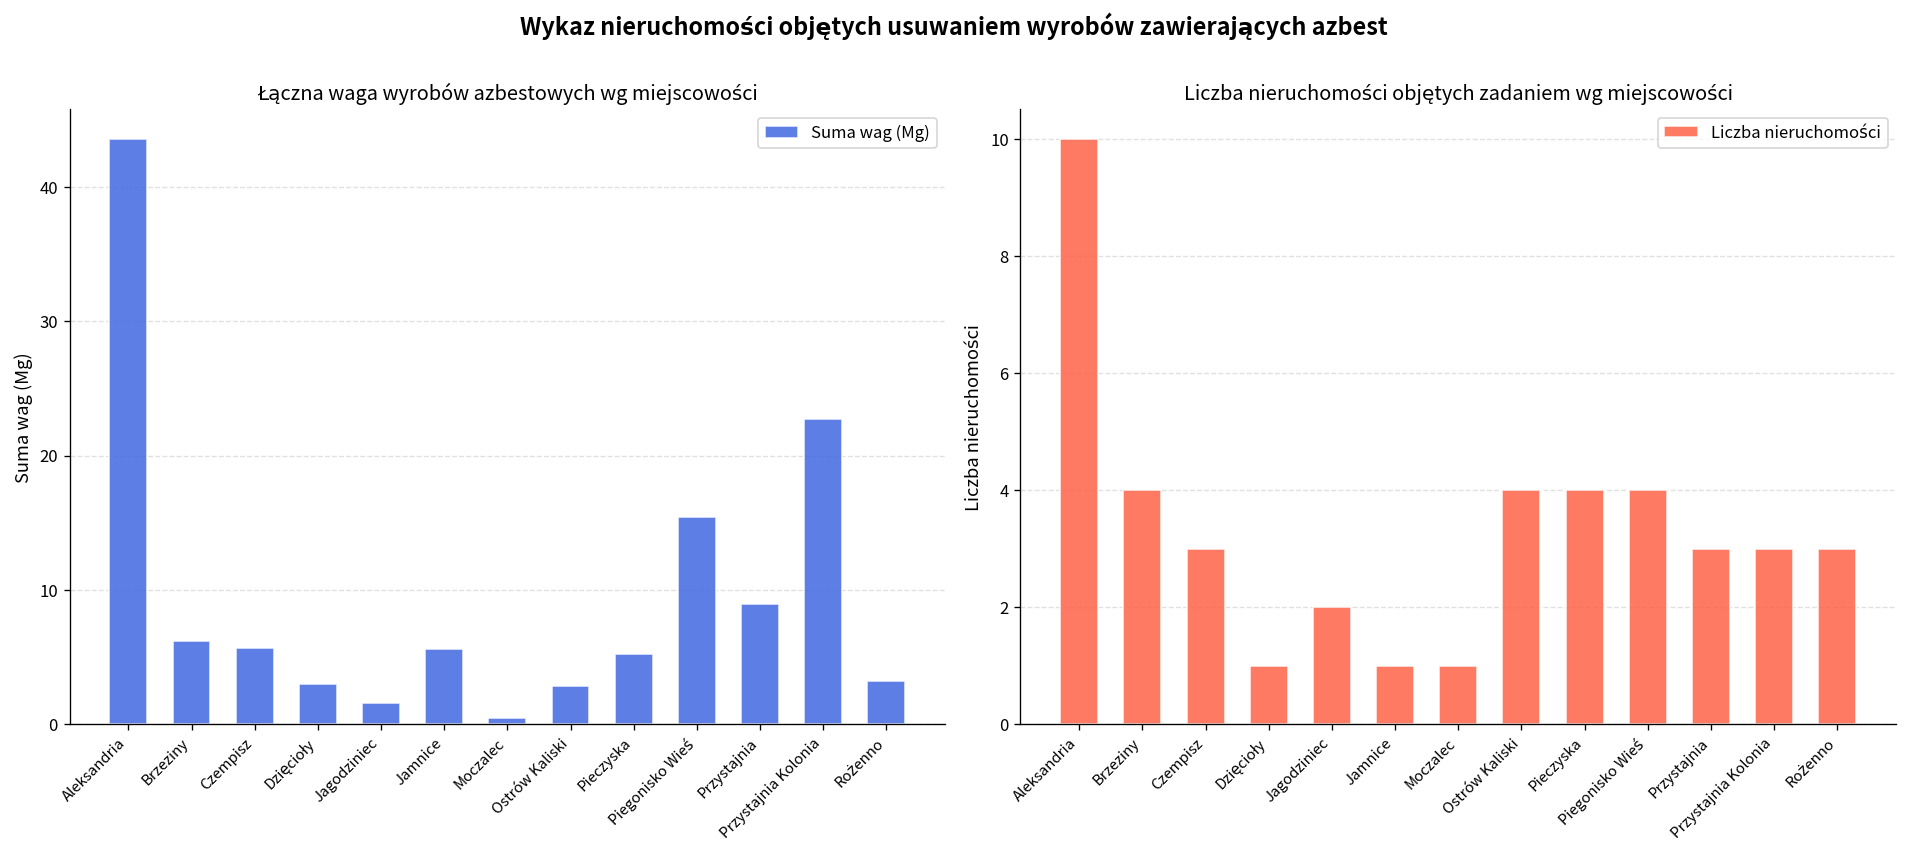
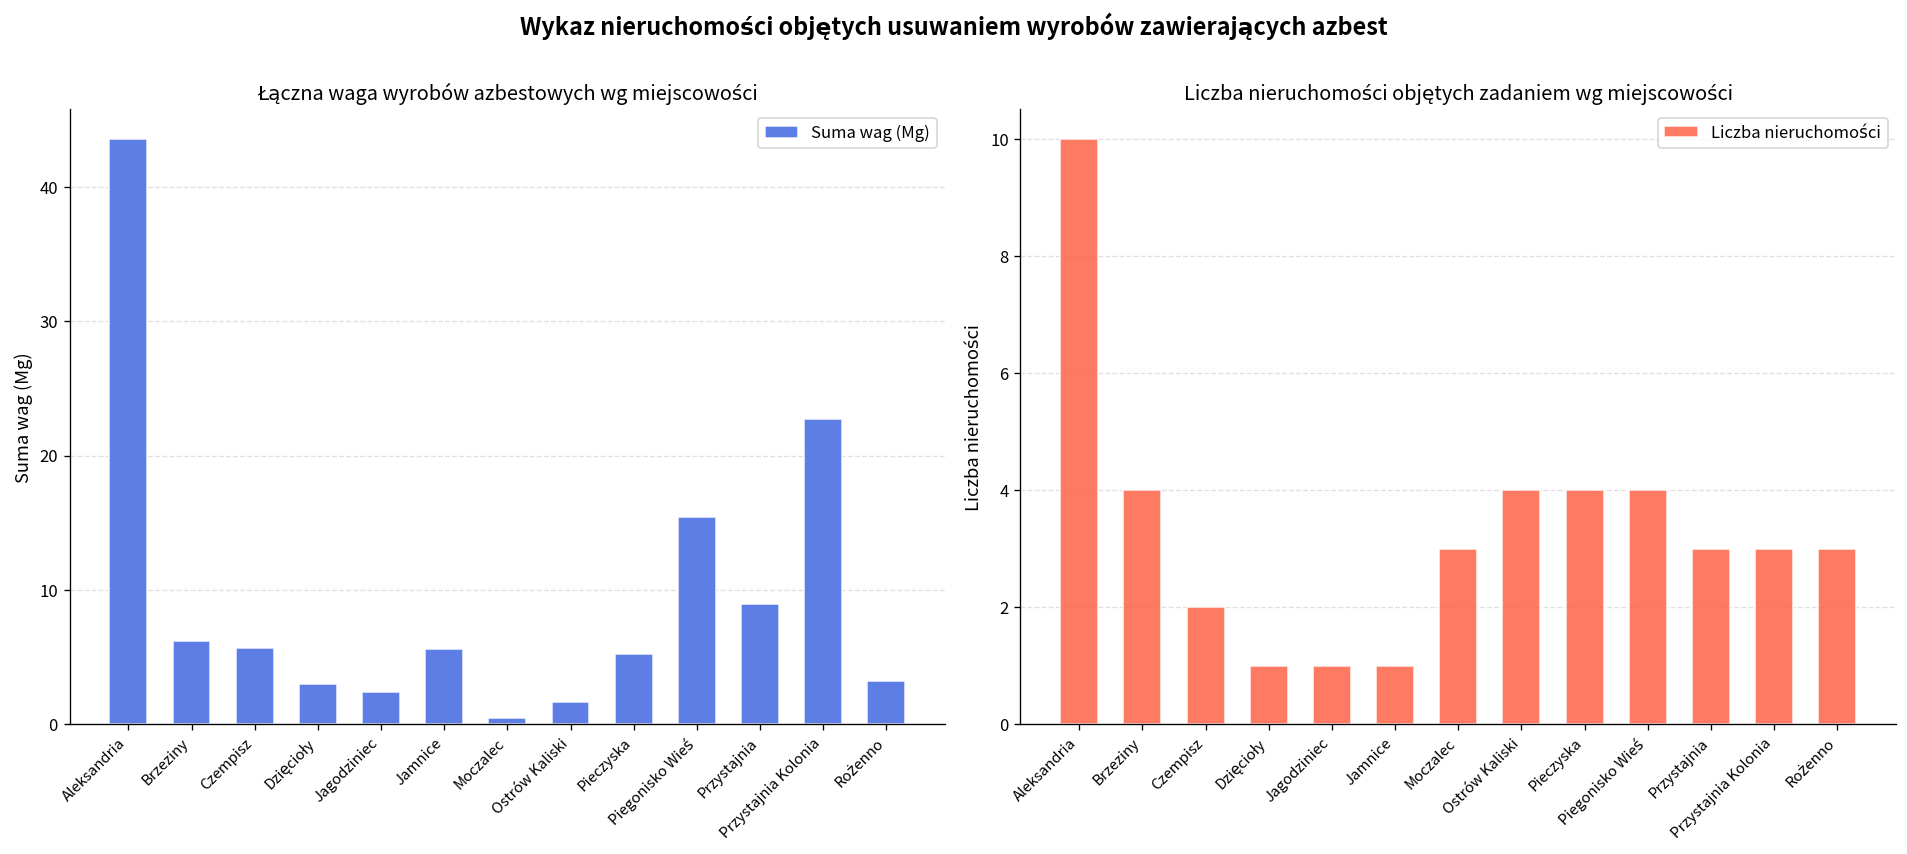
Łączna waga wyrobów azbestowych wg miejscowości, Jagodziniec: 1.6 -> 2.4
Łączna waga wyrobów azbestowych wg miejscowości, Ostrów Kaliski: 2.9 -> 1.6
Liczba nieruchomości objętych zadaniem wg miejscowości, Czempisz: 3 -> 2
Liczba nieruchomości objętych zadaniem wg miejscowości, Jagodziniec: 2 -> 1
Liczba nieruchomości objętych zadaniem wg miejscowości, Moczalec: 1 -> 3
